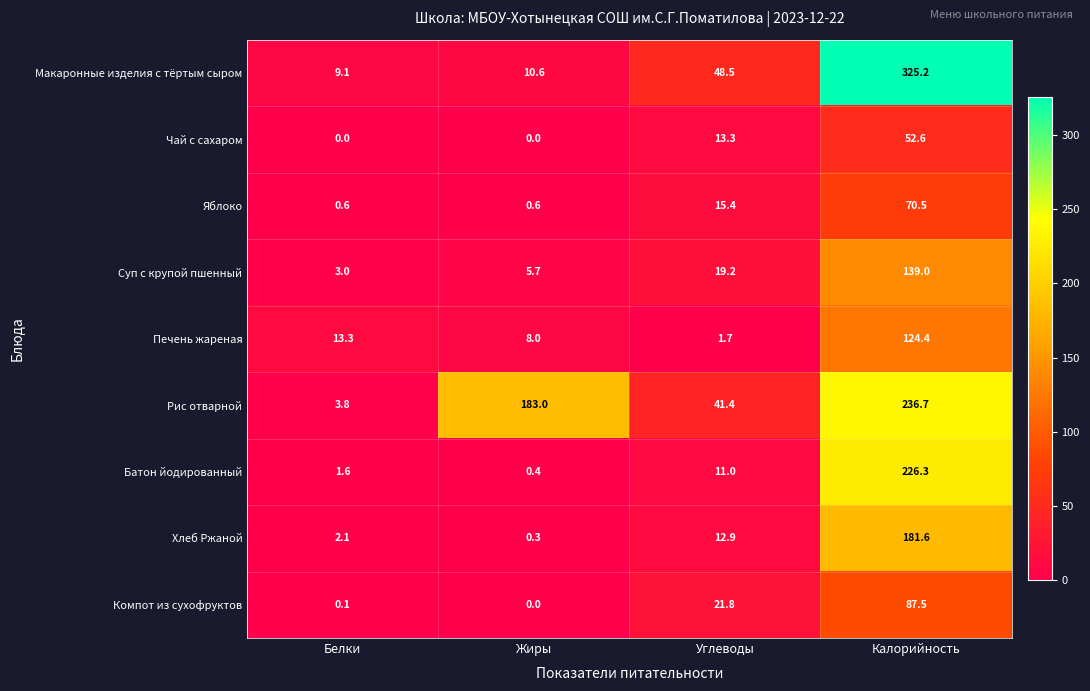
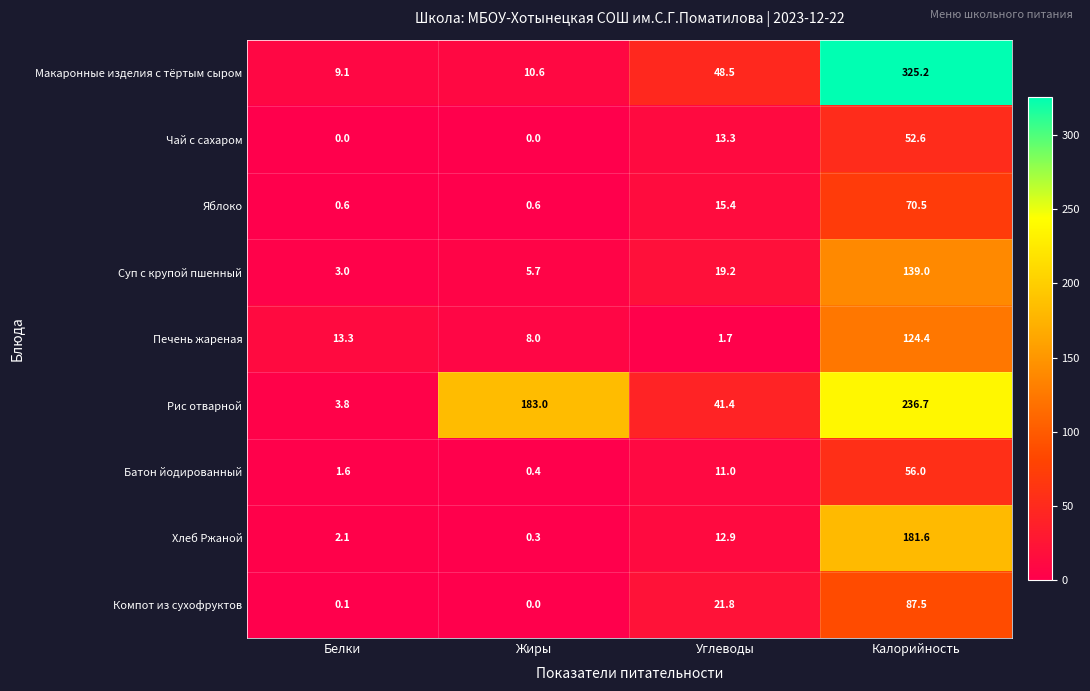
Батон йодированный, Калорийность: 226.3 -> 56.0
